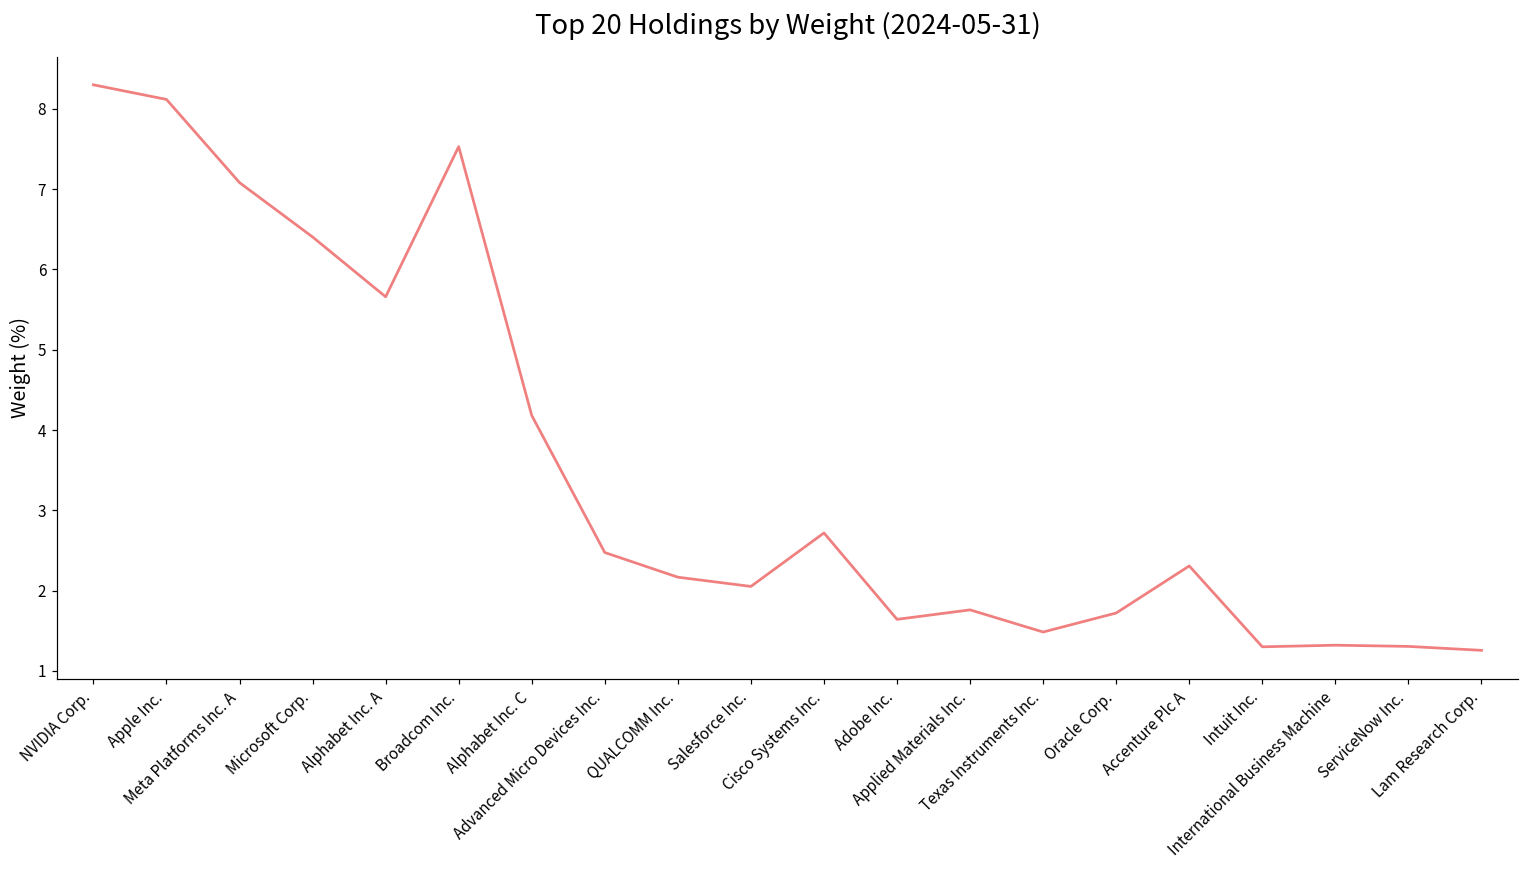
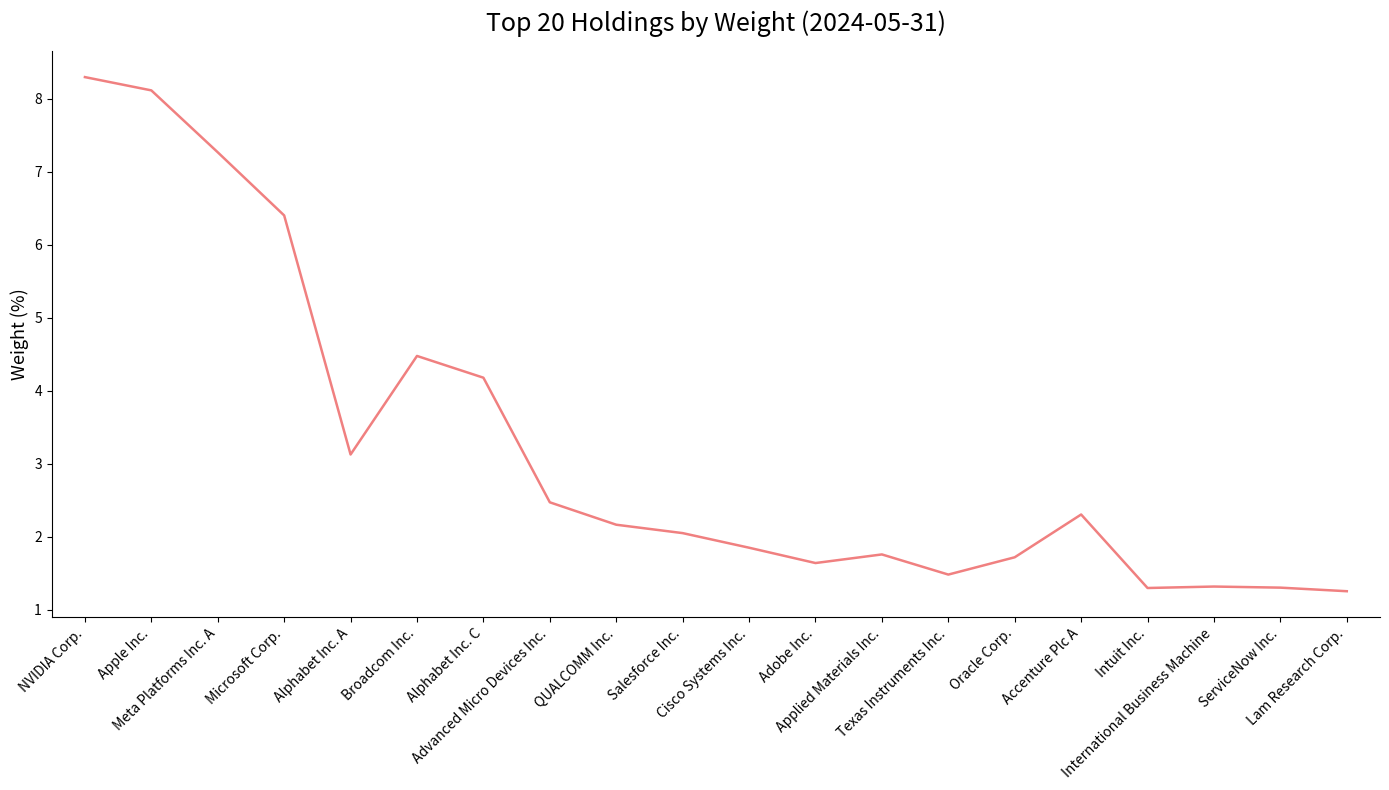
Meta Platforms Inc. A: 7.1 -> 7.3
Alphabet Inc. A: 5.7 -> 3.1
Broadcom Inc.: 7.5 -> 4.5
Cisco Systems Inc.: 2.7 -> 1.9
